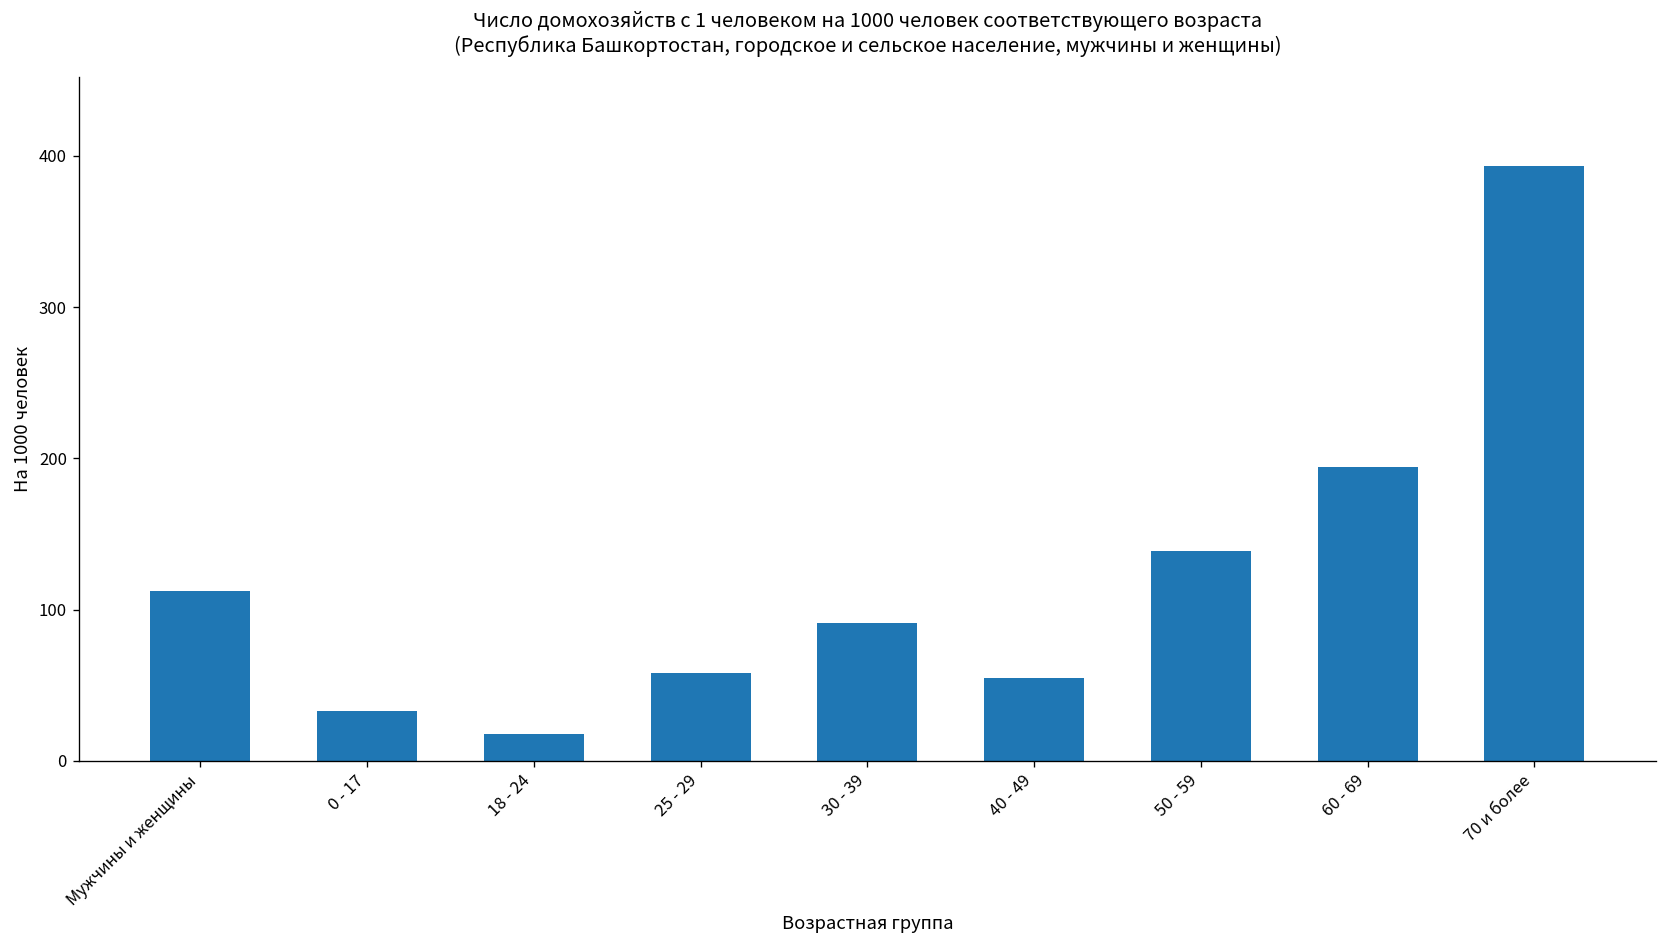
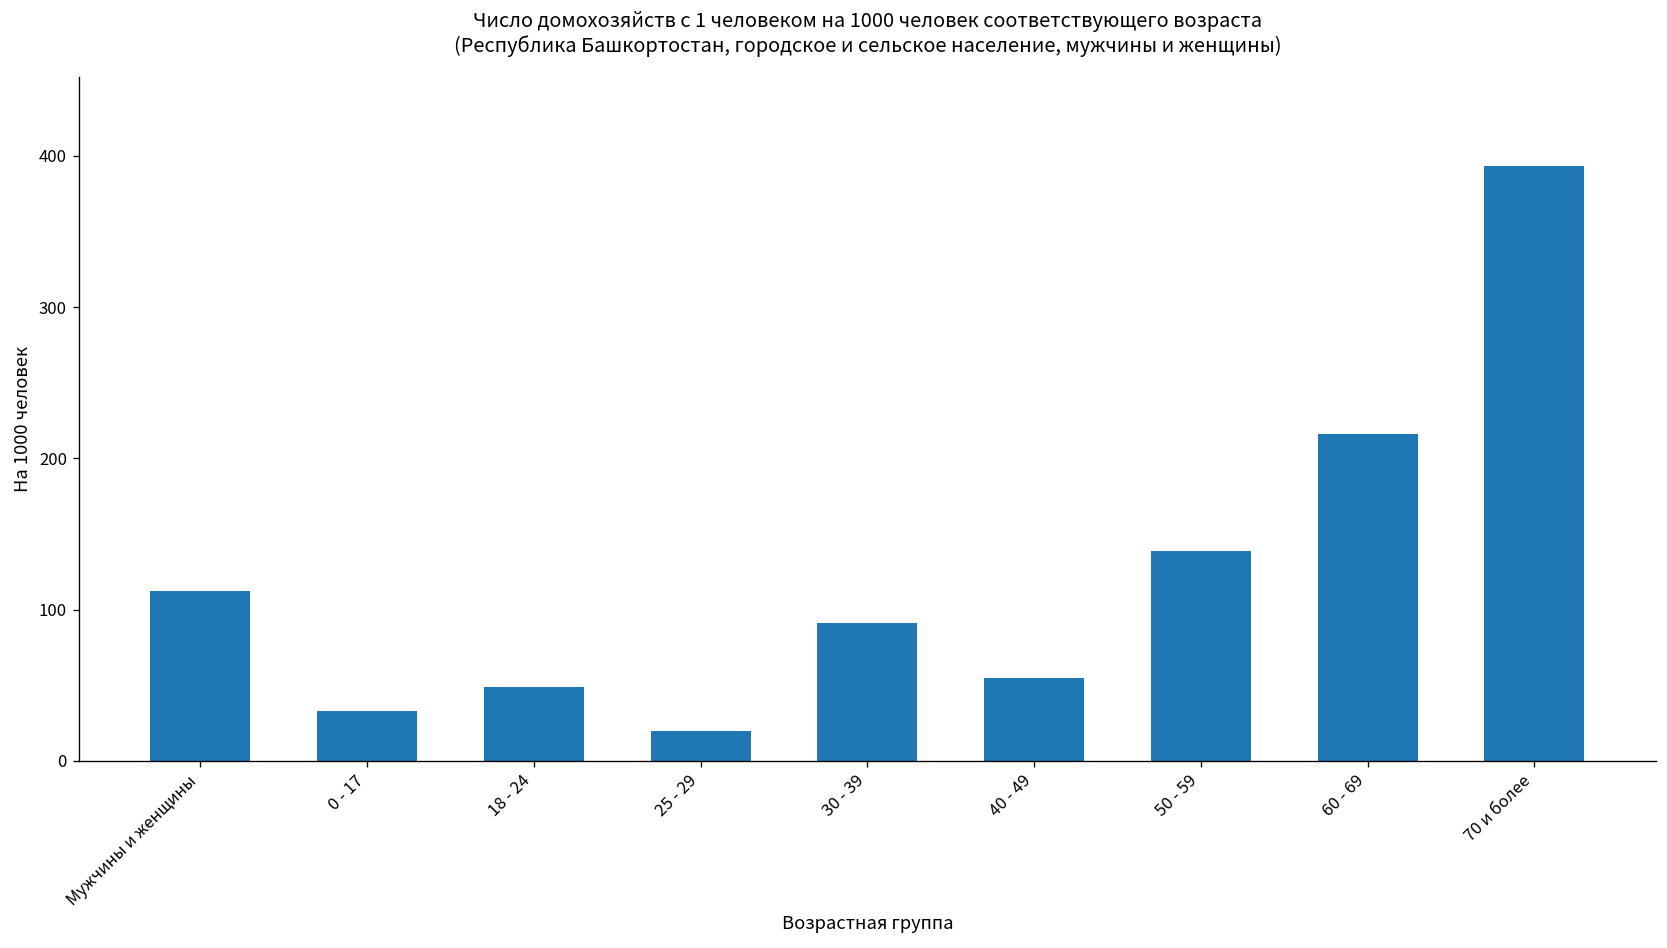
18 - 24: 18 -> 49
25 - 29: 58 -> 20
60 - 69: 194 -> 216
